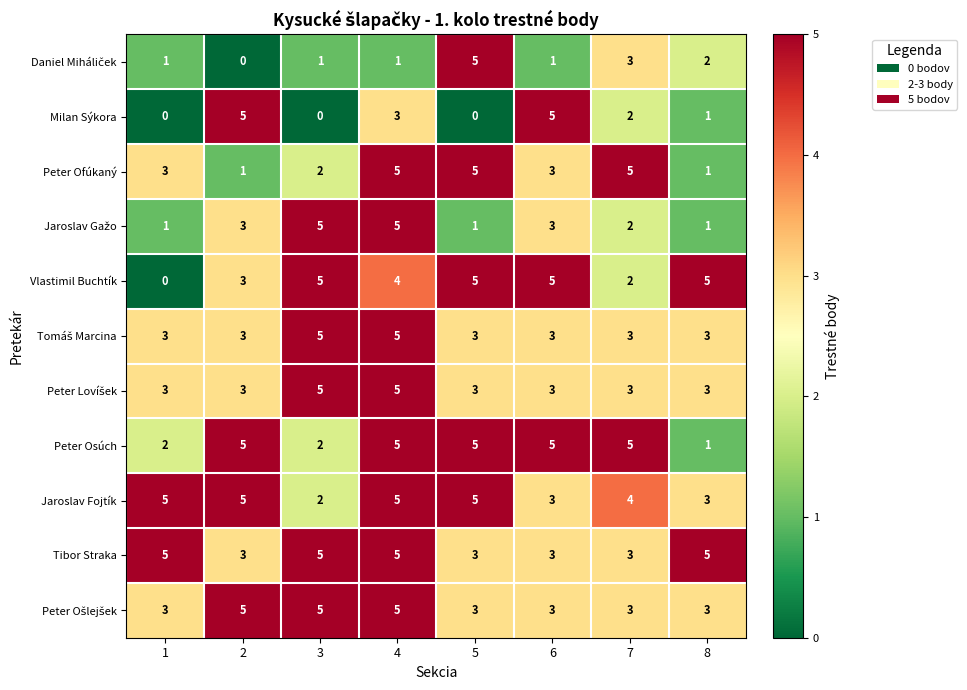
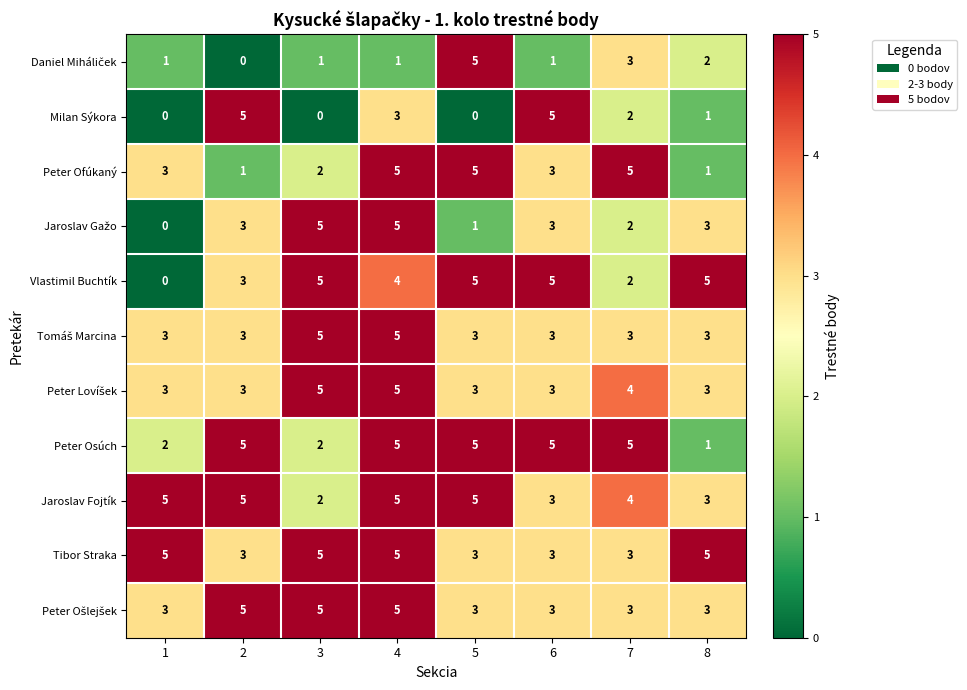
Jaroslav Gažo, 1: 1 -> 0
Jaroslav Gažo, 8: 1 -> 3
Peter Lovíšek, 7: 3 -> 4
